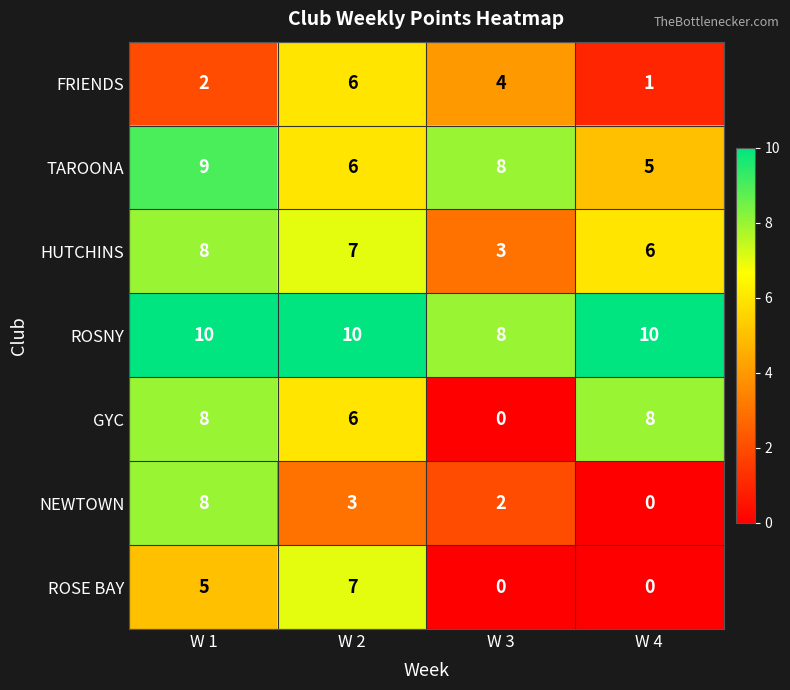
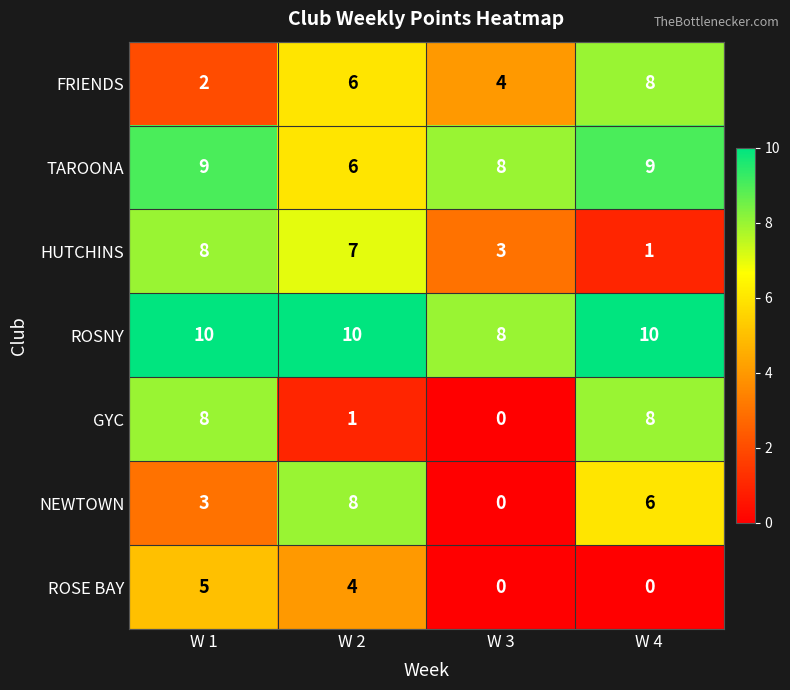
FRIENDS, W 4: 1 -> 8
TAROONA, W 4: 5 -> 9
HUTCHINS, W 4: 6 -> 1
GYC, W 2: 6 -> 1
NEWTOWN, W 1: 8 -> 3
NEWTOWN, W 2: 3 -> 8
NEWTOWN, W 3: 2 -> 0
NEWTOWN, W 4: 0 -> 6
ROSE BAY, W 2: 7 -> 4
